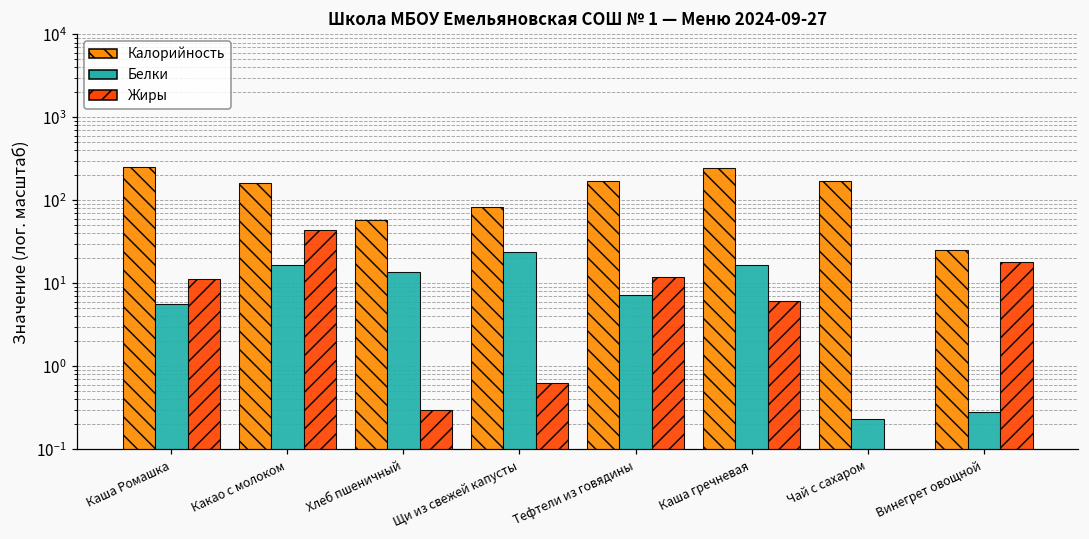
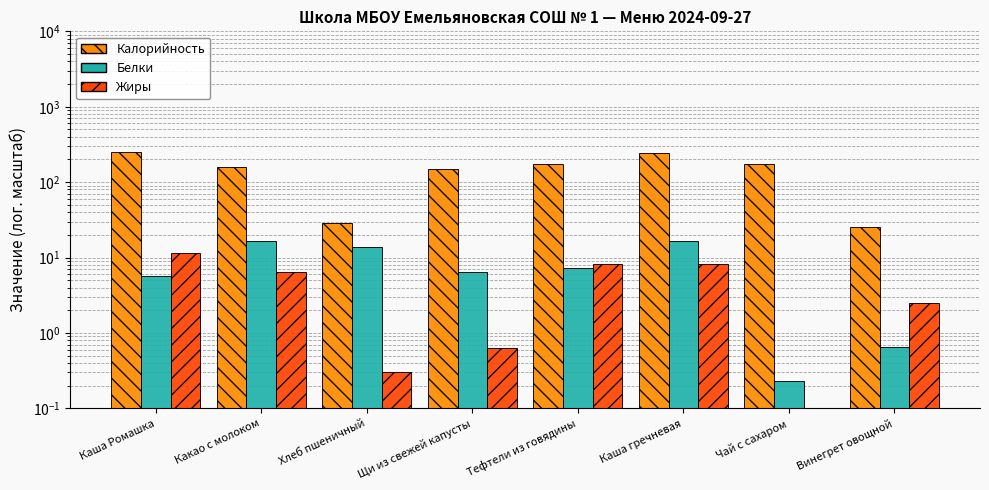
Жиры, Какао с молоком: 40 -> 6
Калорийность, Хлеб пшеничный: 60 -> 29
Калорийность, Щи из свежей капусты: 80 -> 150
Белки, Щи из свежей капусты: 24 -> 6
Жиры, Тефтели из говядины: 12 -> 8
Жиры, Каша гречневая: 6 -> 8
Белки, Винегрет овощной: 0.28 -> 0.7
Жиры, Винегрет овощной: 18 -> 2.5
